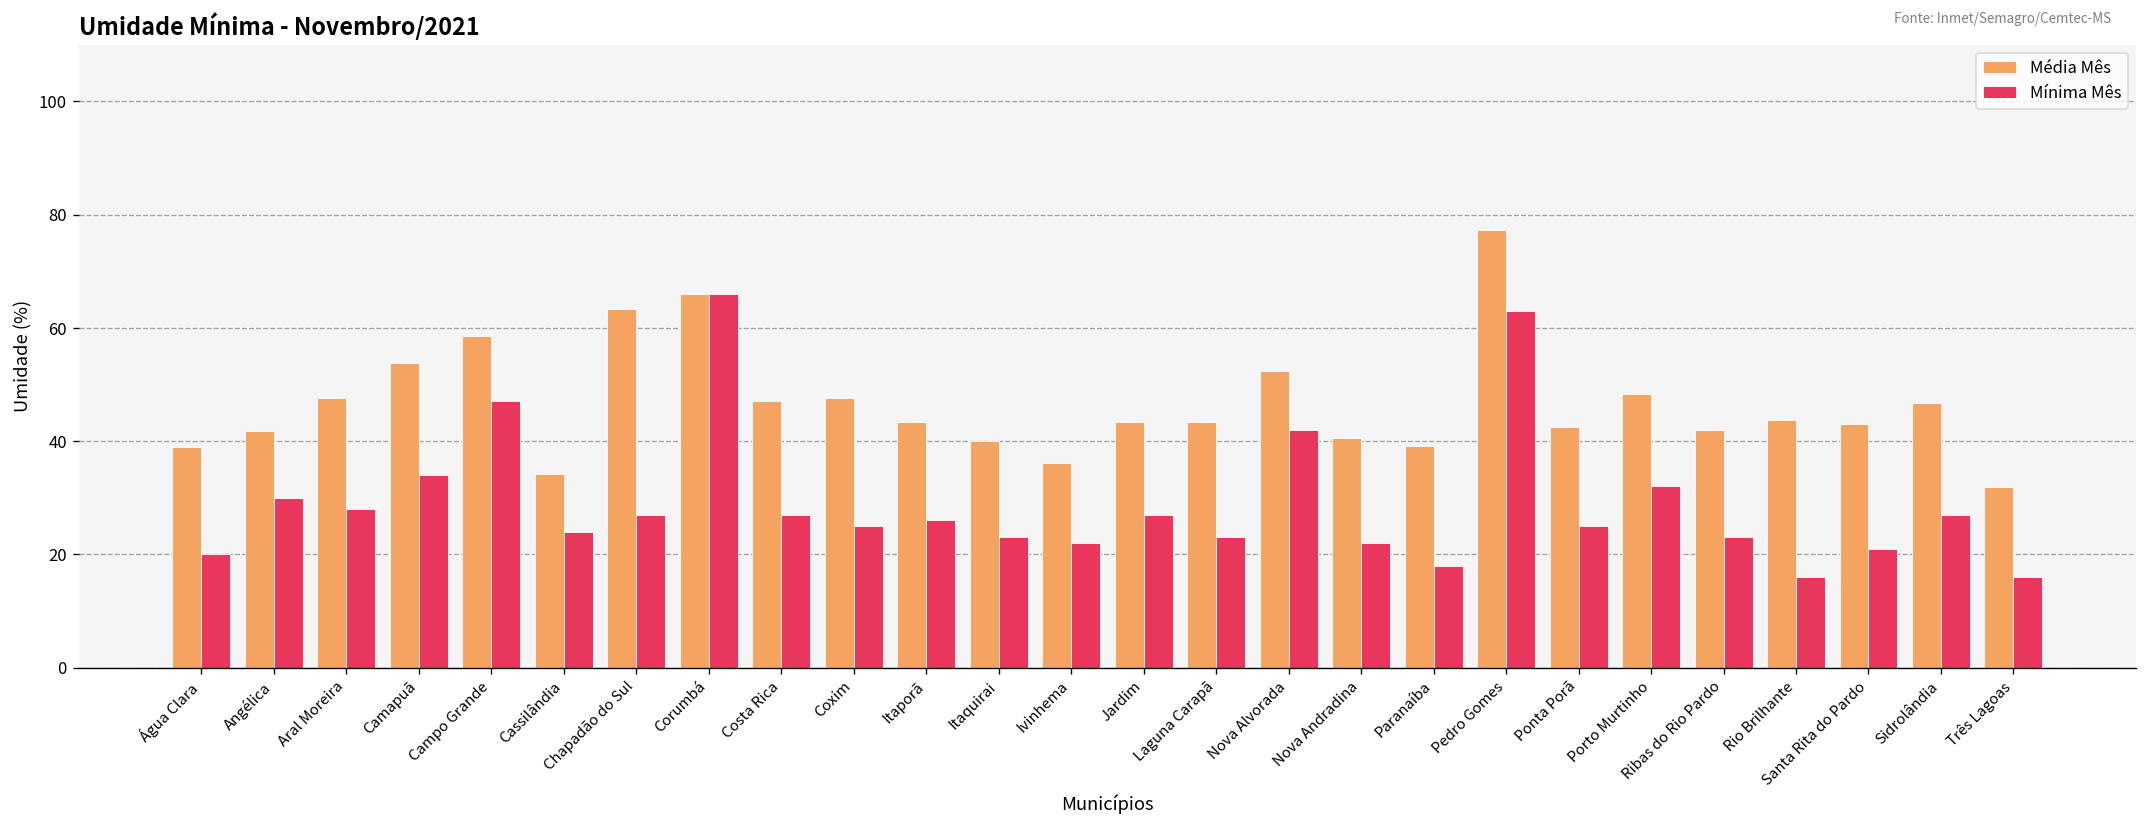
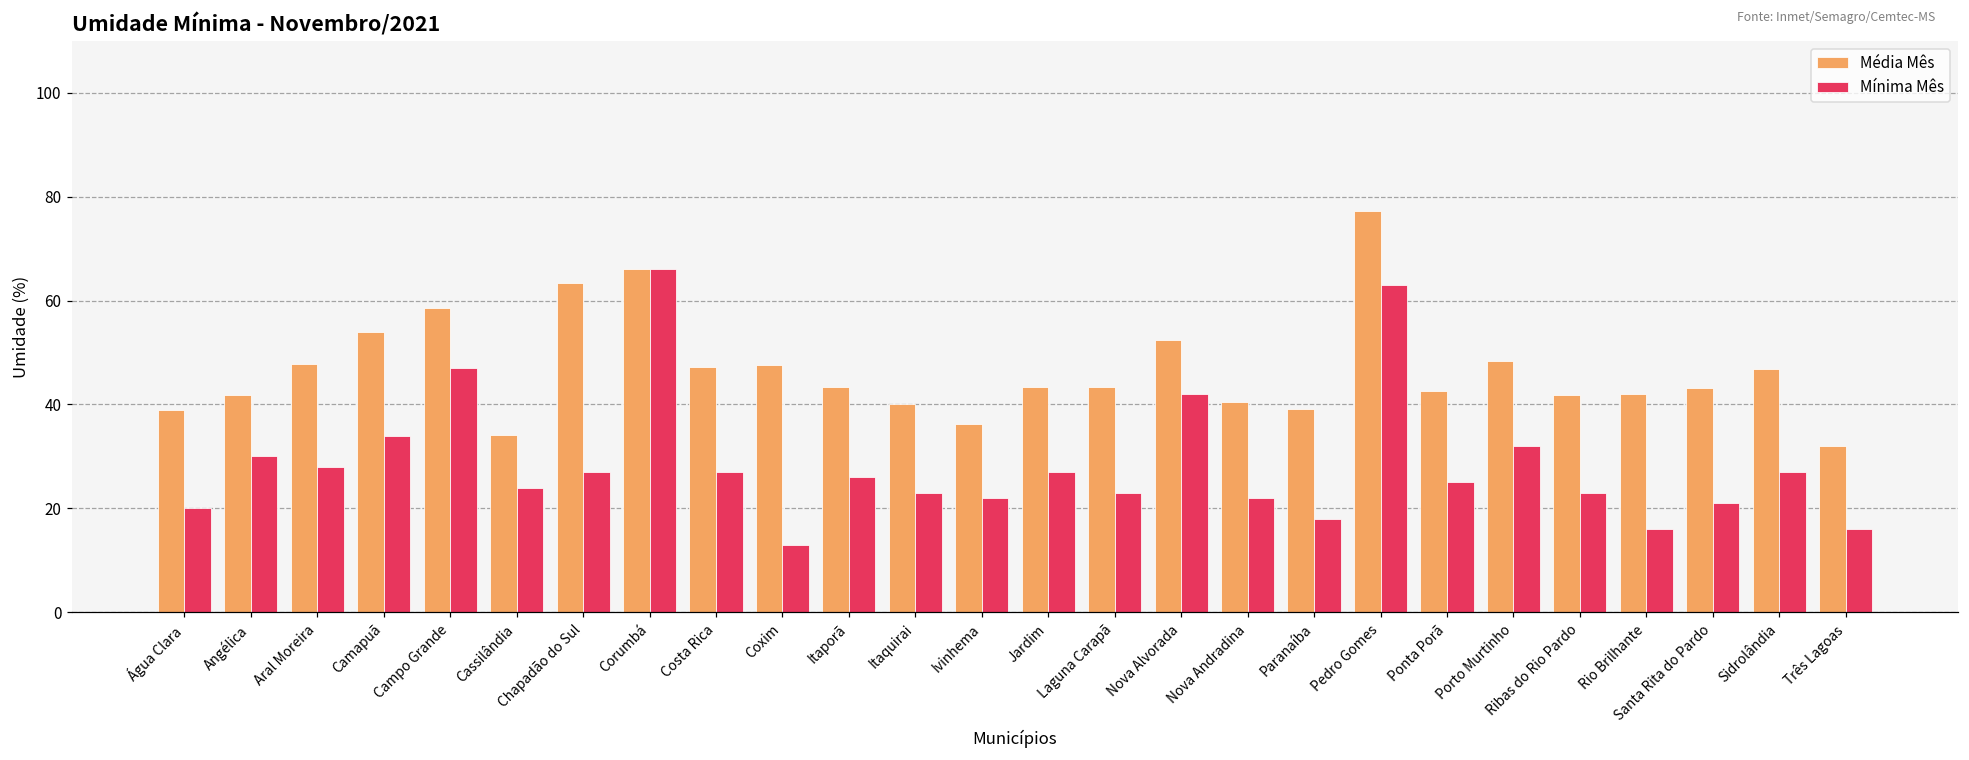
Mínima Mês, Coxim: 25 -> 13
Média Mês, Rio Brilhante: 44 -> 42
